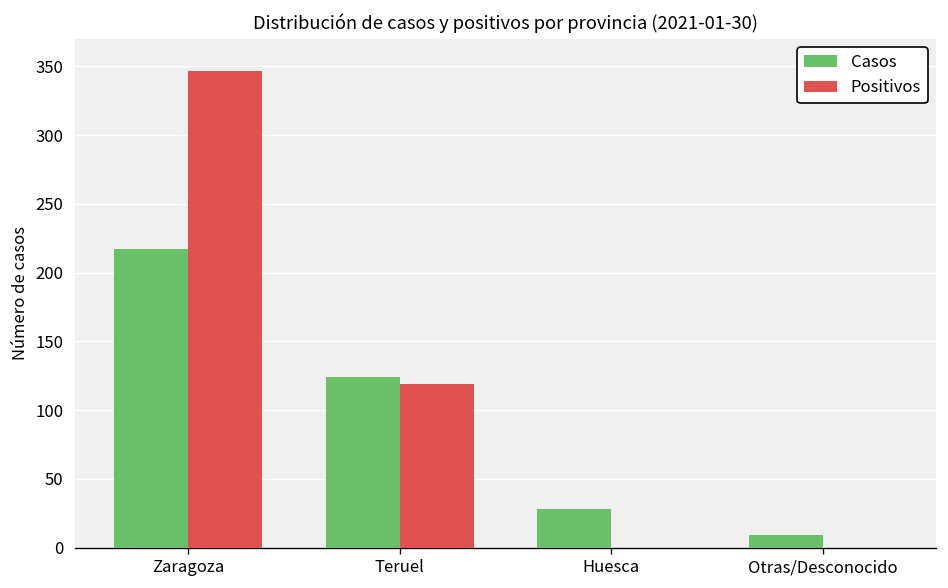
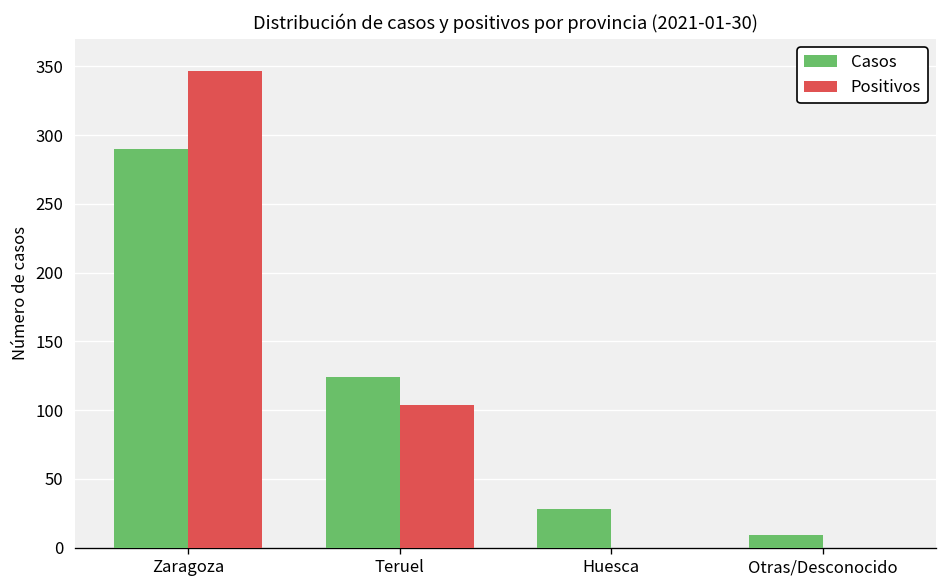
Casos, Zaragoza: 217 -> 290
Positivos, Teruel: 119 -> 104
